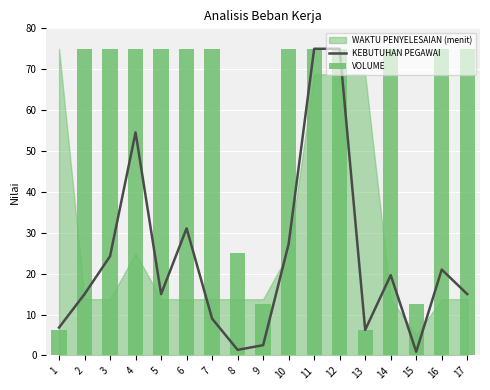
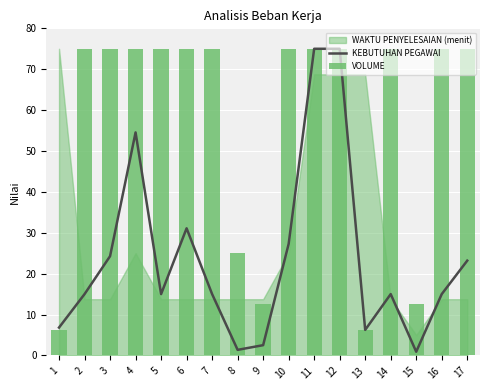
KEBUTUHAN PEGAWAI, 7: 9 -> 15
KEBUTUHAN PEGAWAI, 14: 20 -> 15
KEBUTUHAN PEGAWAI, 16: 21 -> 15
KEBUTUHAN PEGAWAI, 17: 15 -> 23
